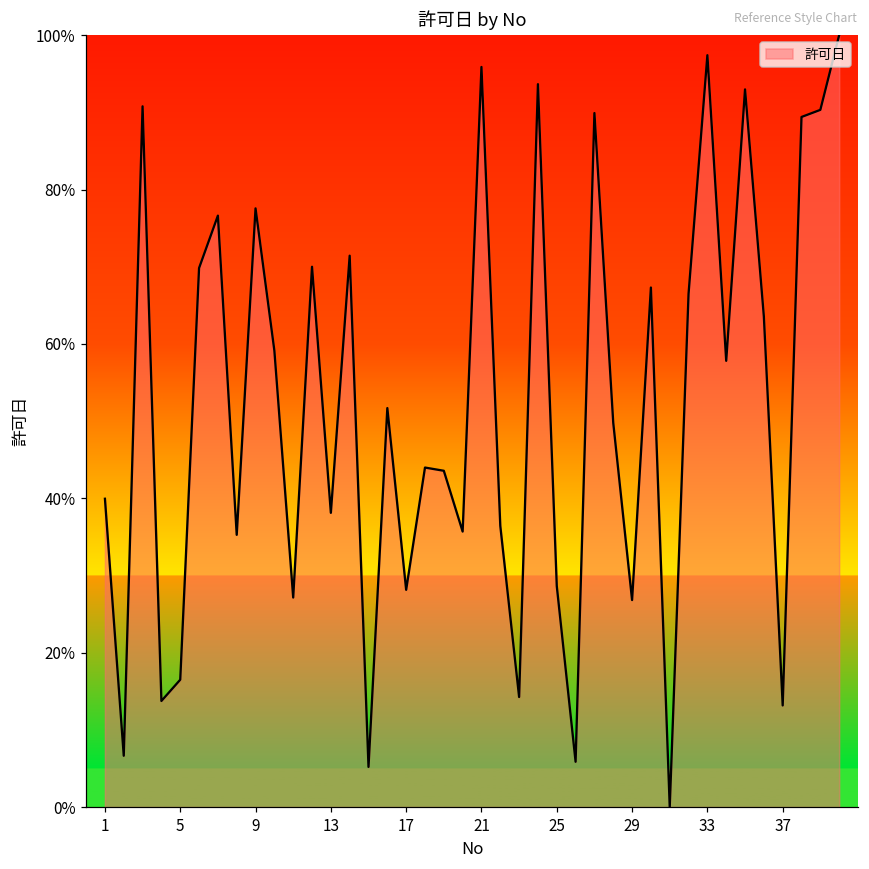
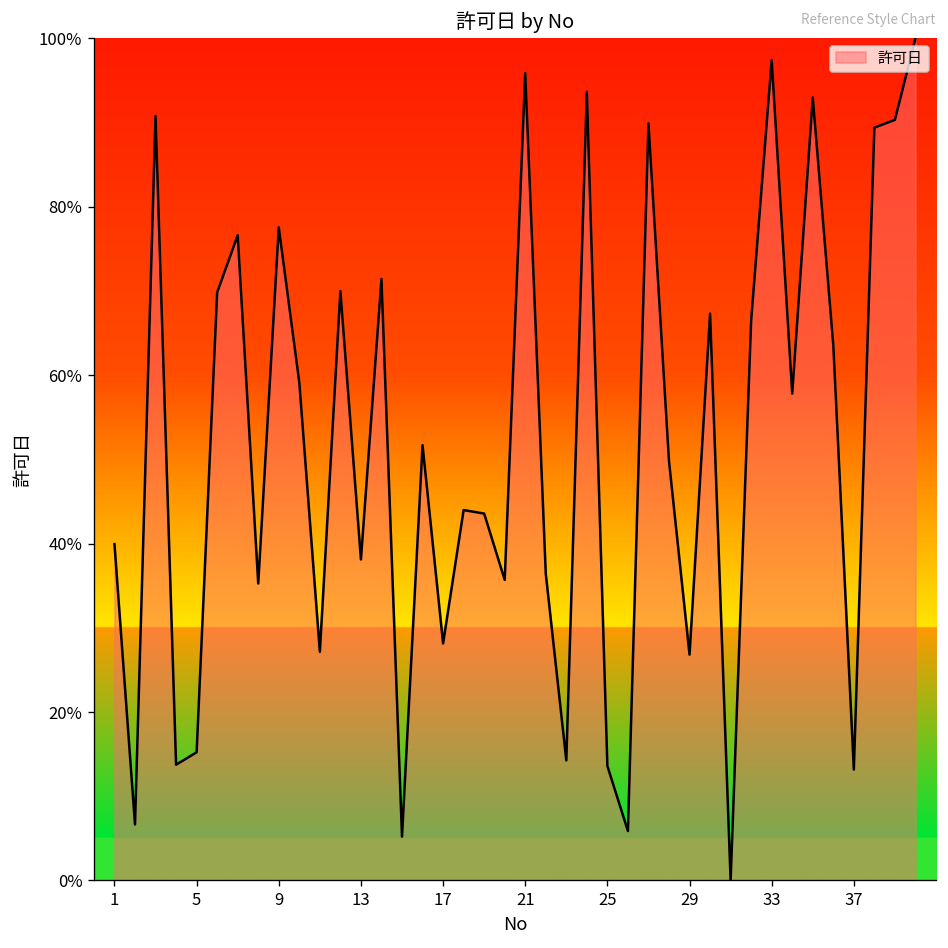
5: 17% -> 15%
25: 29% -> 14%
